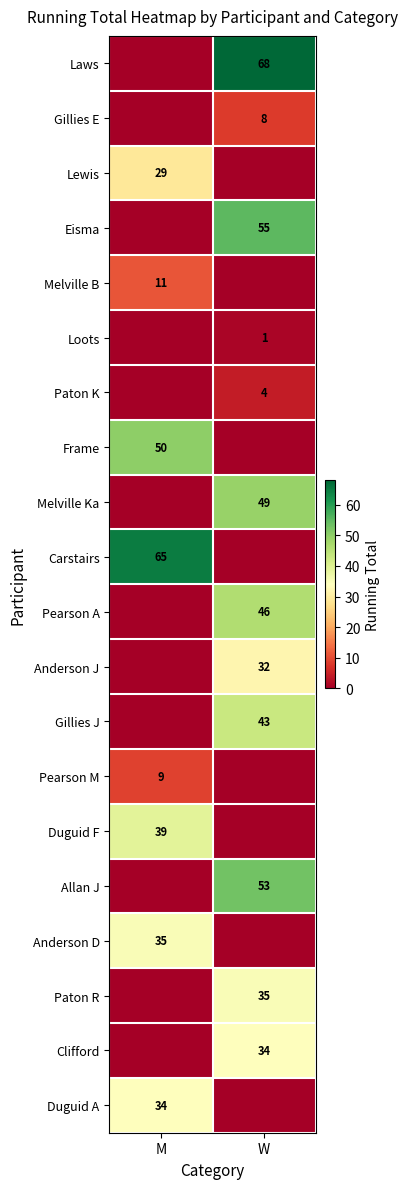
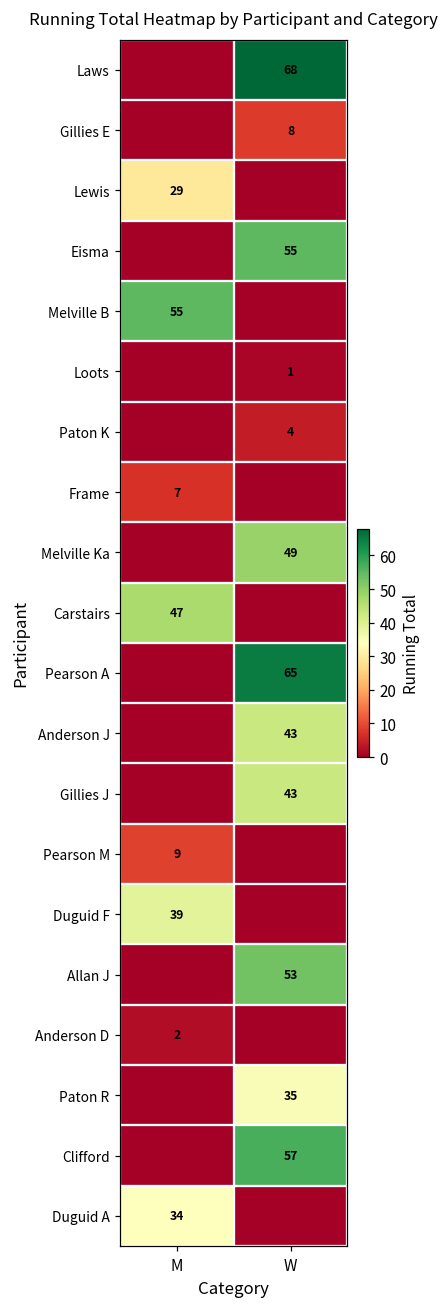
Melville B, M: 11 -> 55
Frame, M: 50 -> 7
Carstairs, M: 65 -> 47
Pearson A, W: 46 -> 65
Anderson J, W: 32 -> 43
Anderson D, M: 35 -> 2
Clifford, W: 34 -> 57
